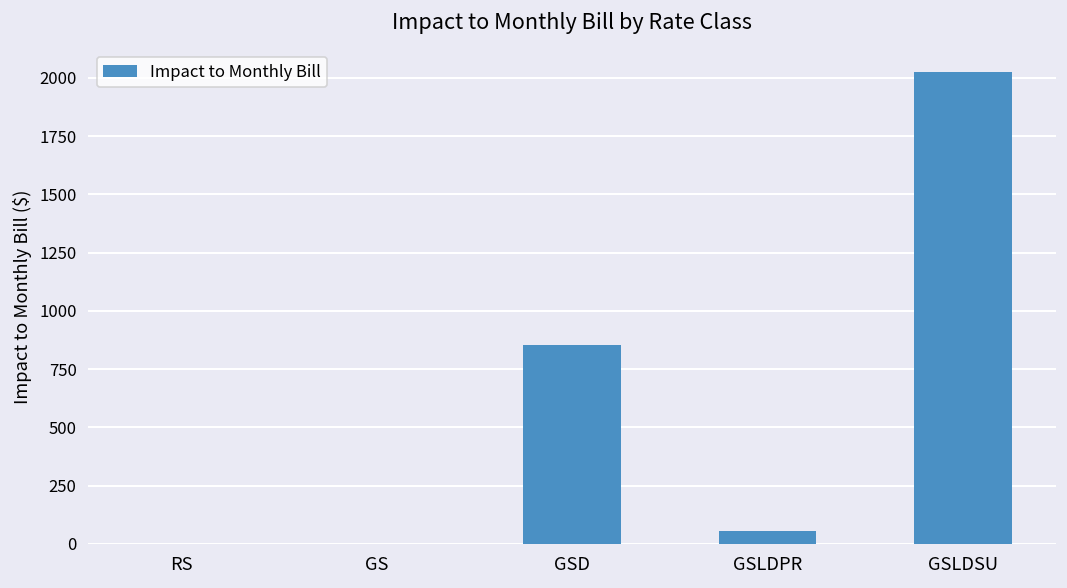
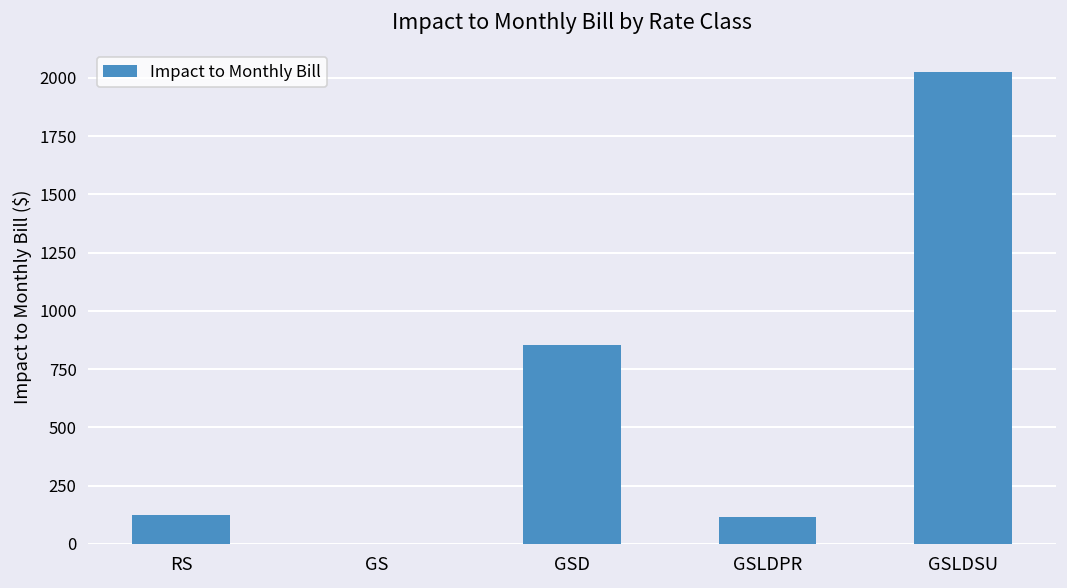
RS: 0 -> 130
GSLDPR: 60 -> 120
